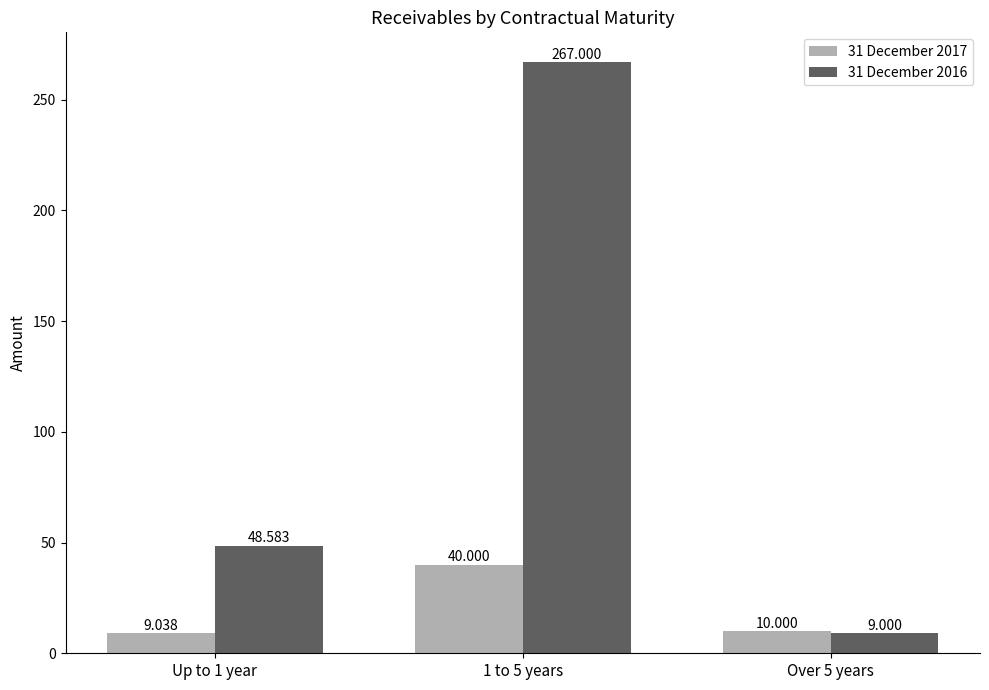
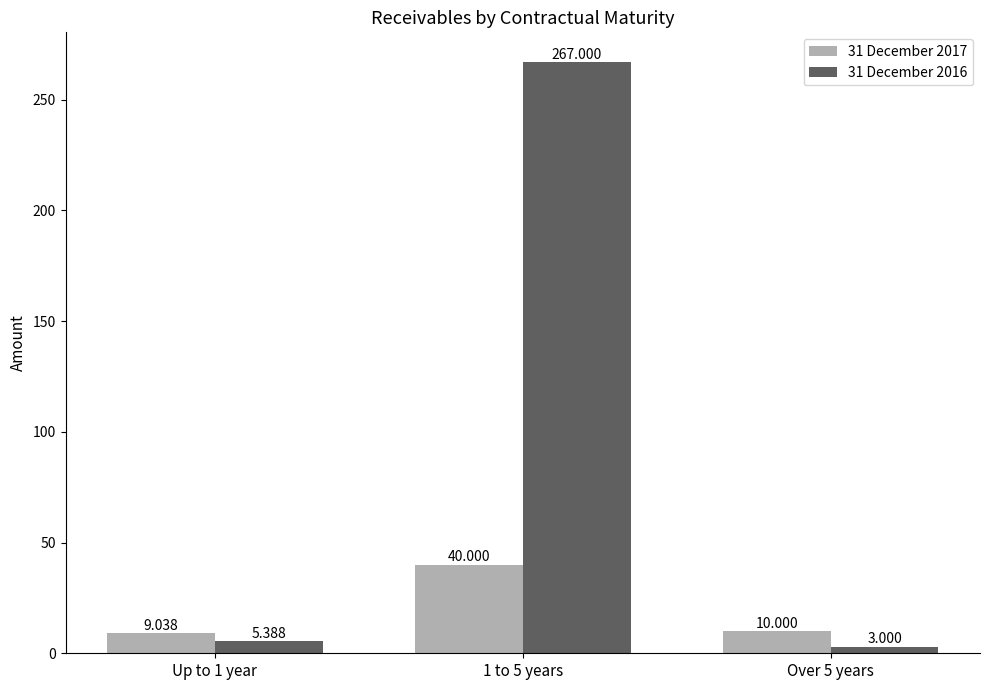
31 December 2016, Up to 1 year: 48.583 -> 5.388
31 December 2016, Over 5 years: 9.000 -> 3.000
